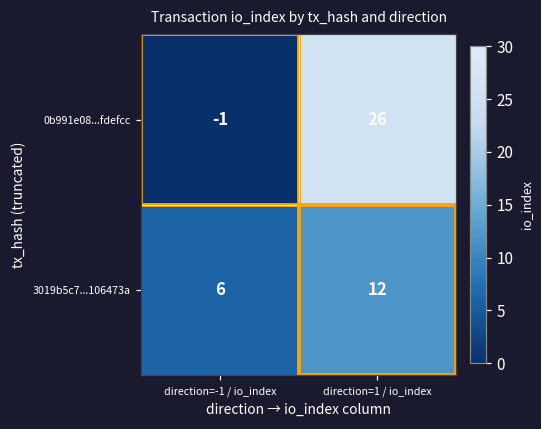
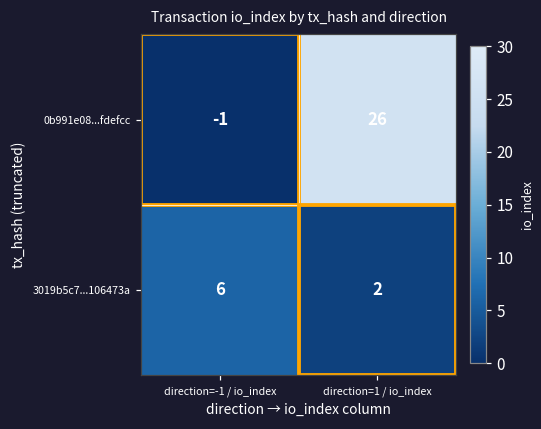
3019b5c7...106473a, direction=1 / io_index: 12 -> 2
